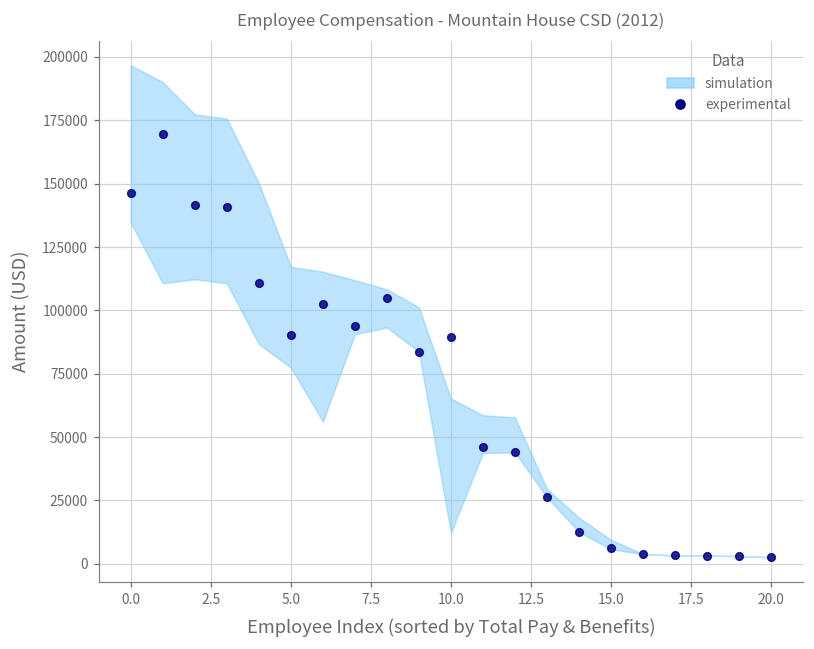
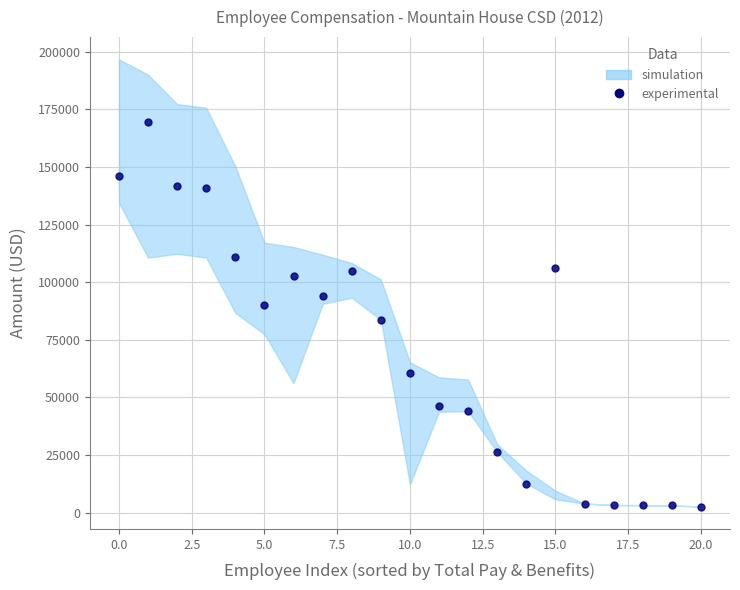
experimental, 10.0: 90000 -> 60000
experimental, 15.0: 6000 -> 106000
